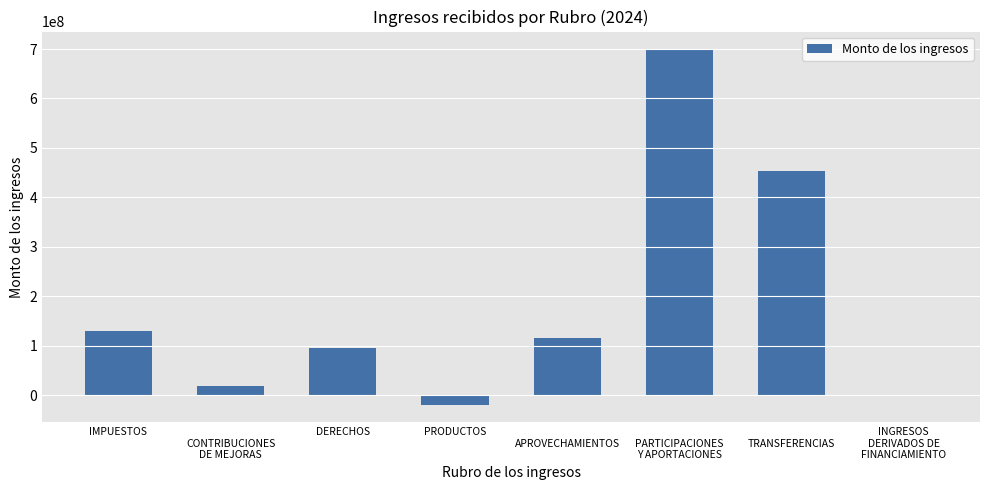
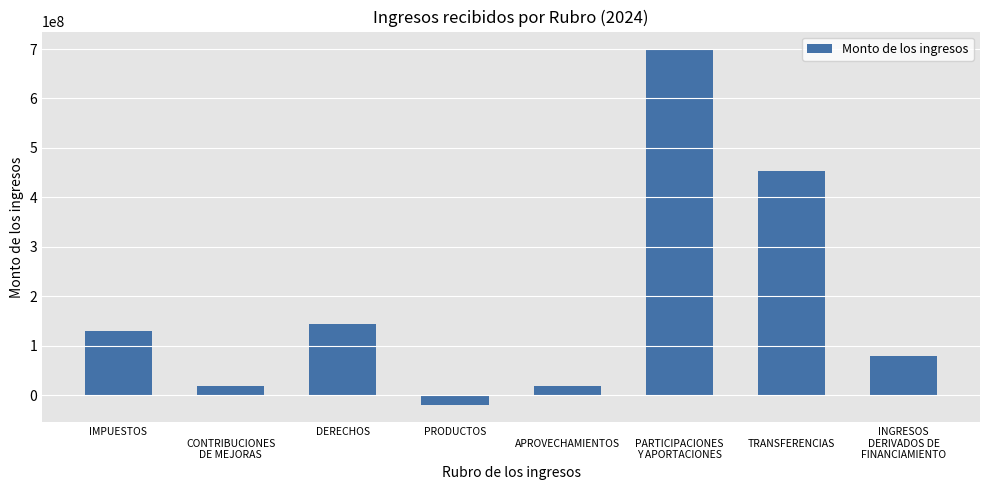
DERECHOS: 100000000 -> 140000000
APROVECHAMIENTOS: 120000000 -> 20000000
INGRESOS DERIVADOS DE FINANCIAMIENTO: 0 -> 80000000
